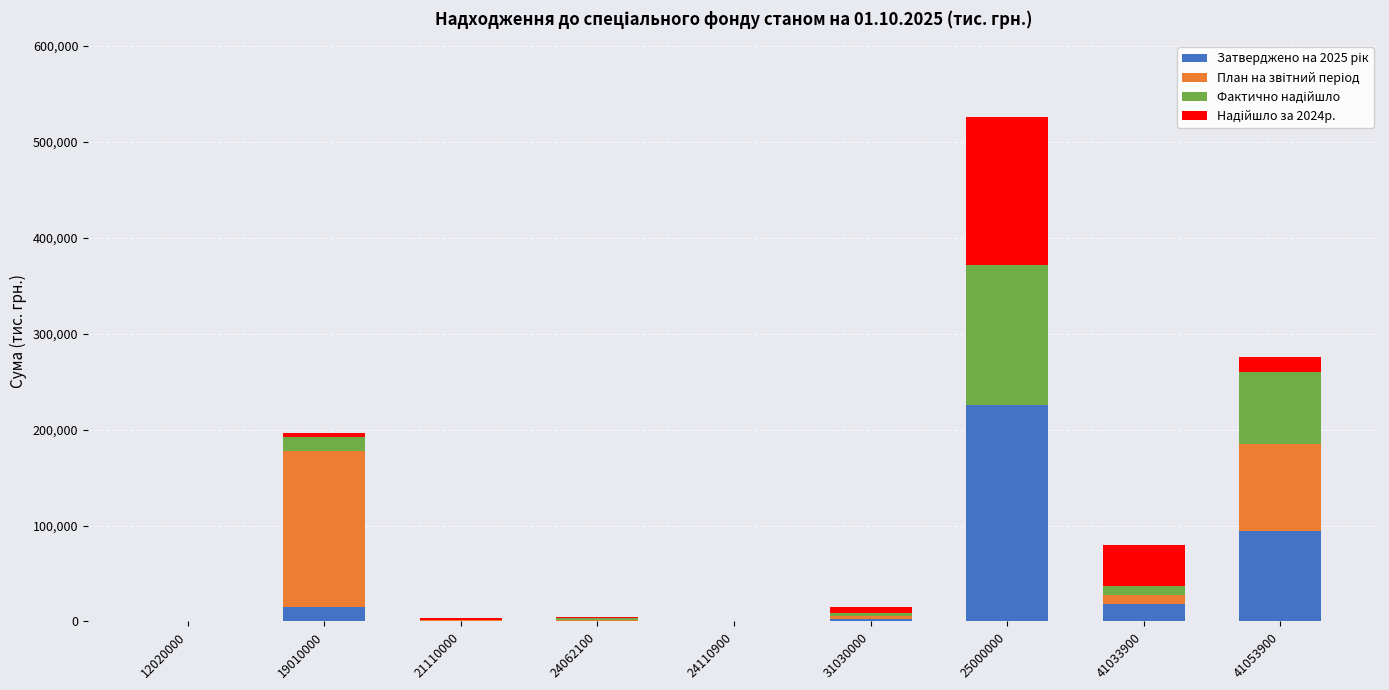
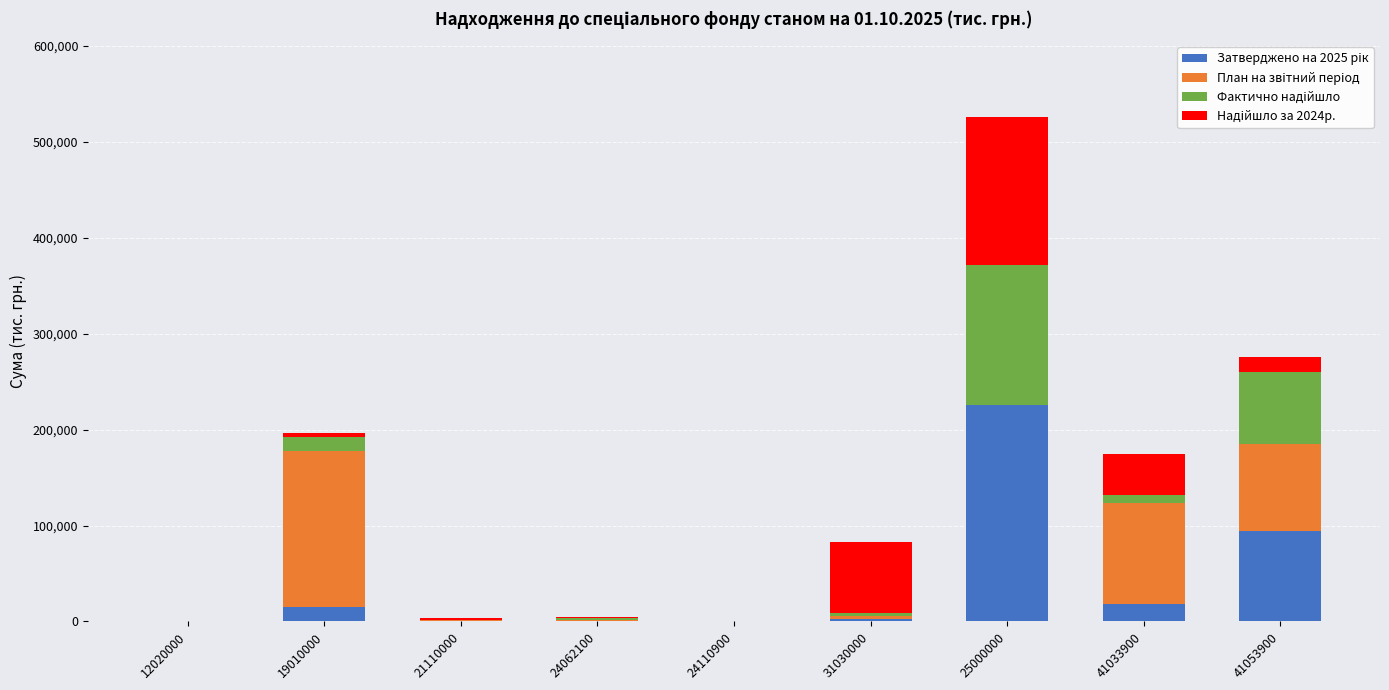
Надійшло за 2024р., 31030000: 10,000 -> 70,000
План на звітний період, 41033900: 10,000 -> 100,000
